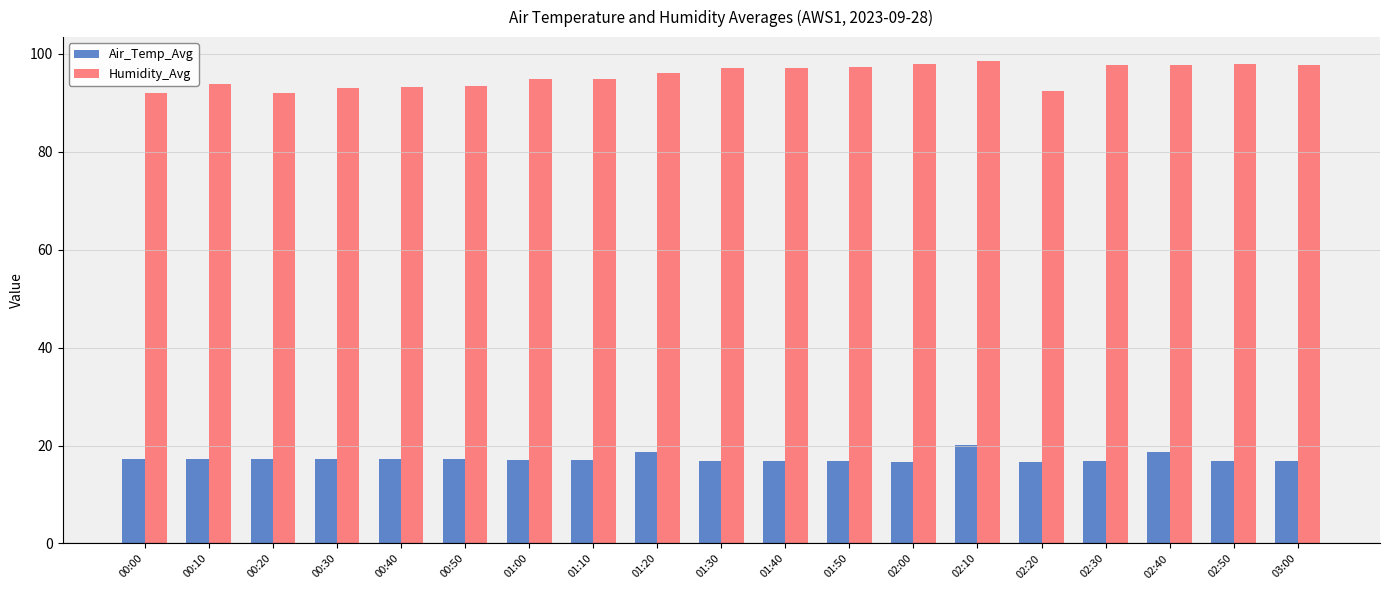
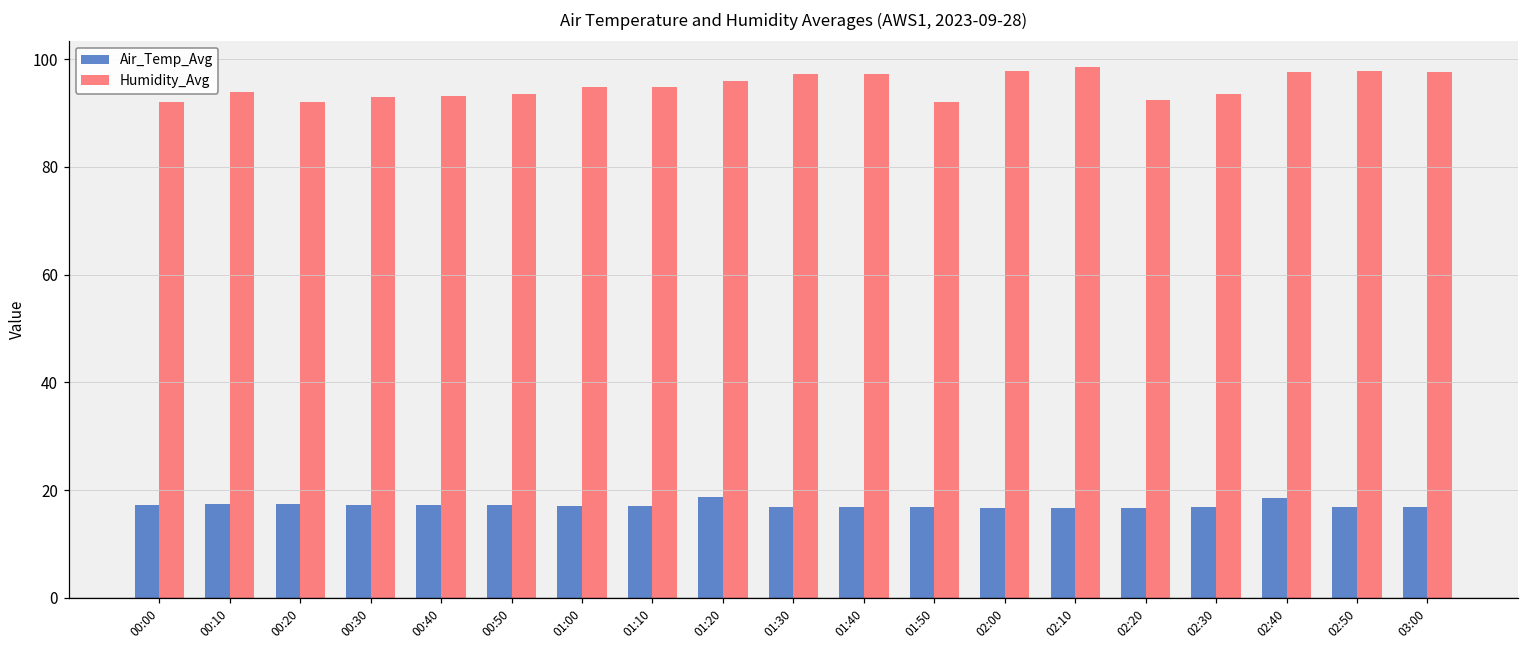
Humidity_Avg, 01:50: 97 -> 92
Air_Temp_Avg, 02:10: 20 -> 17
Humidity_Avg, 02:30: 98 -> 94
